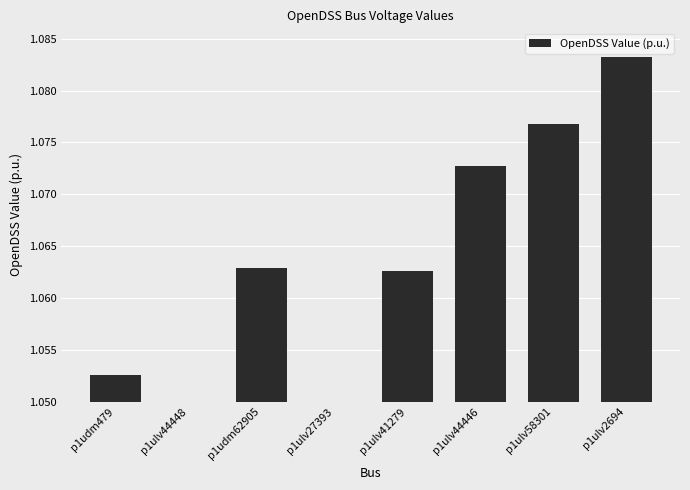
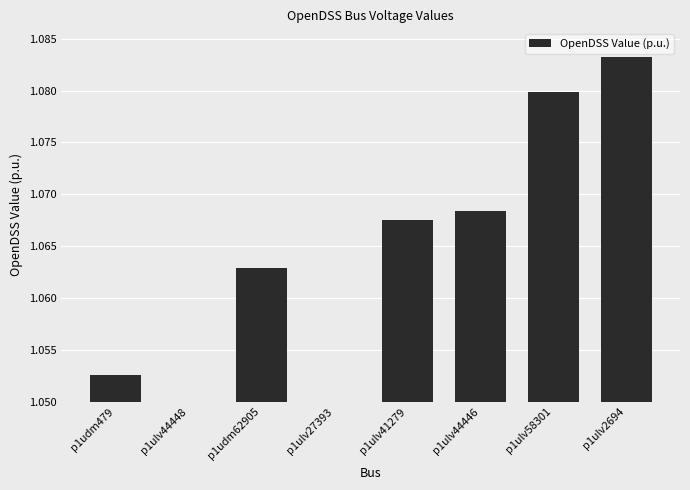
p1ulv41279: 1.0626 -> 1.0675
p1ulv44446: 1.0727 -> 1.0683
p1ulv58301: 1.0768 -> 1.0798
